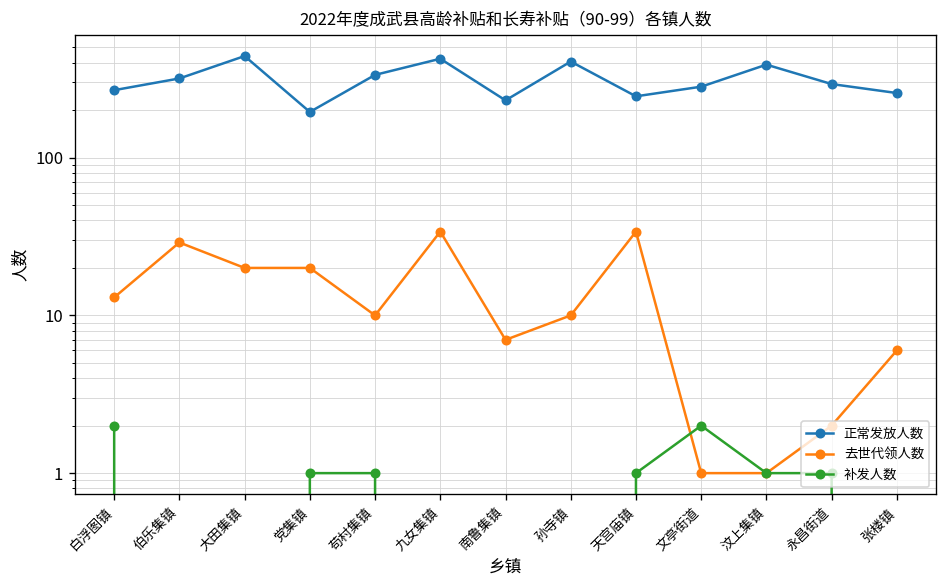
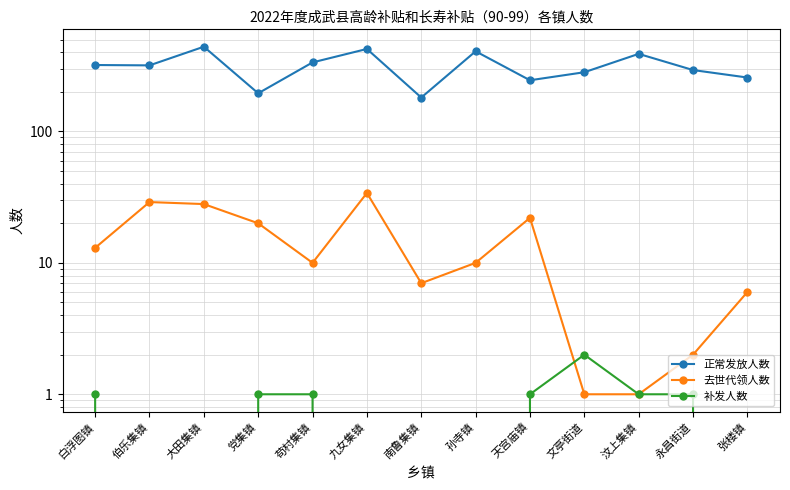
正常发放人数, 白浮图镇: 270 -> 320
补发人数, 白浮图镇: 2 -> 1
去世代领人数, 大田集镇: 20 -> 28
正常发放人数, 南鲁集镇: 230 -> 180
去世代领人数, 天宫庙镇: 34 -> 22
